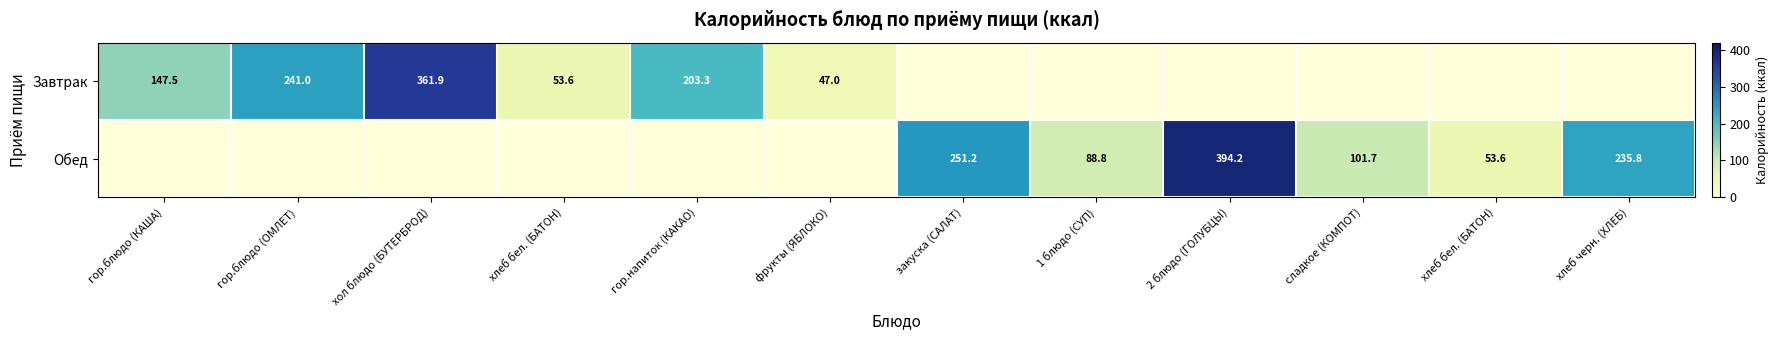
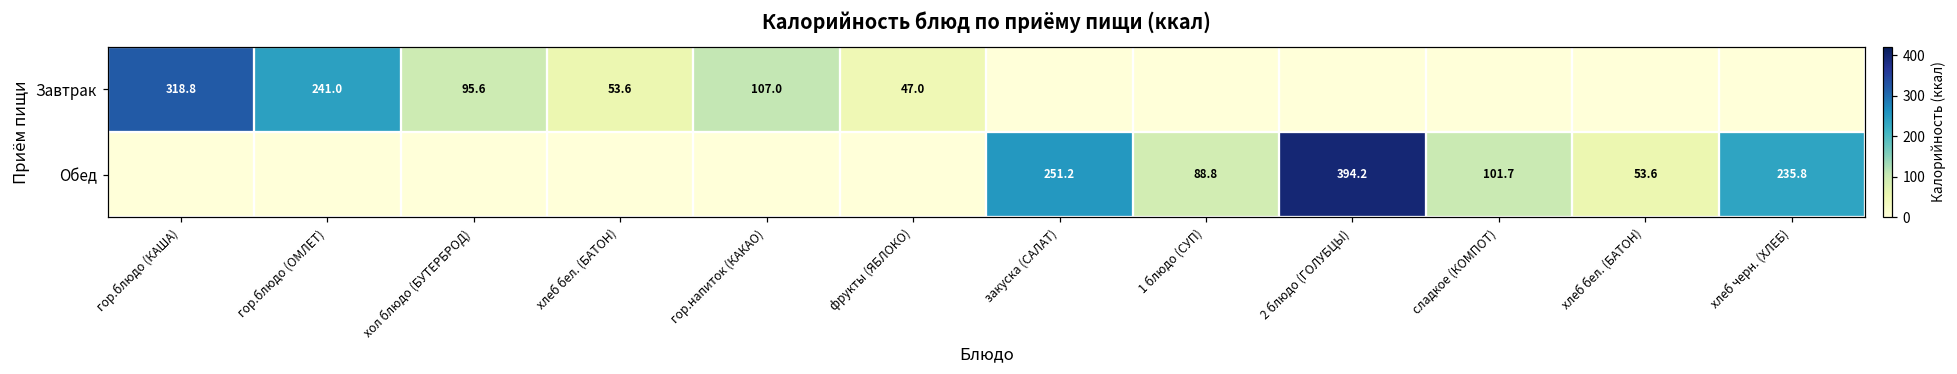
Завтрак, гор.блюдо (КАША): 147.5 -> 318.8
Завтрак, хол блюдо (БУТЕРБРОД): 361.9 -> 95.6
Завтрак, гор.напиток (КАКАО): 203.3 -> 107.0
